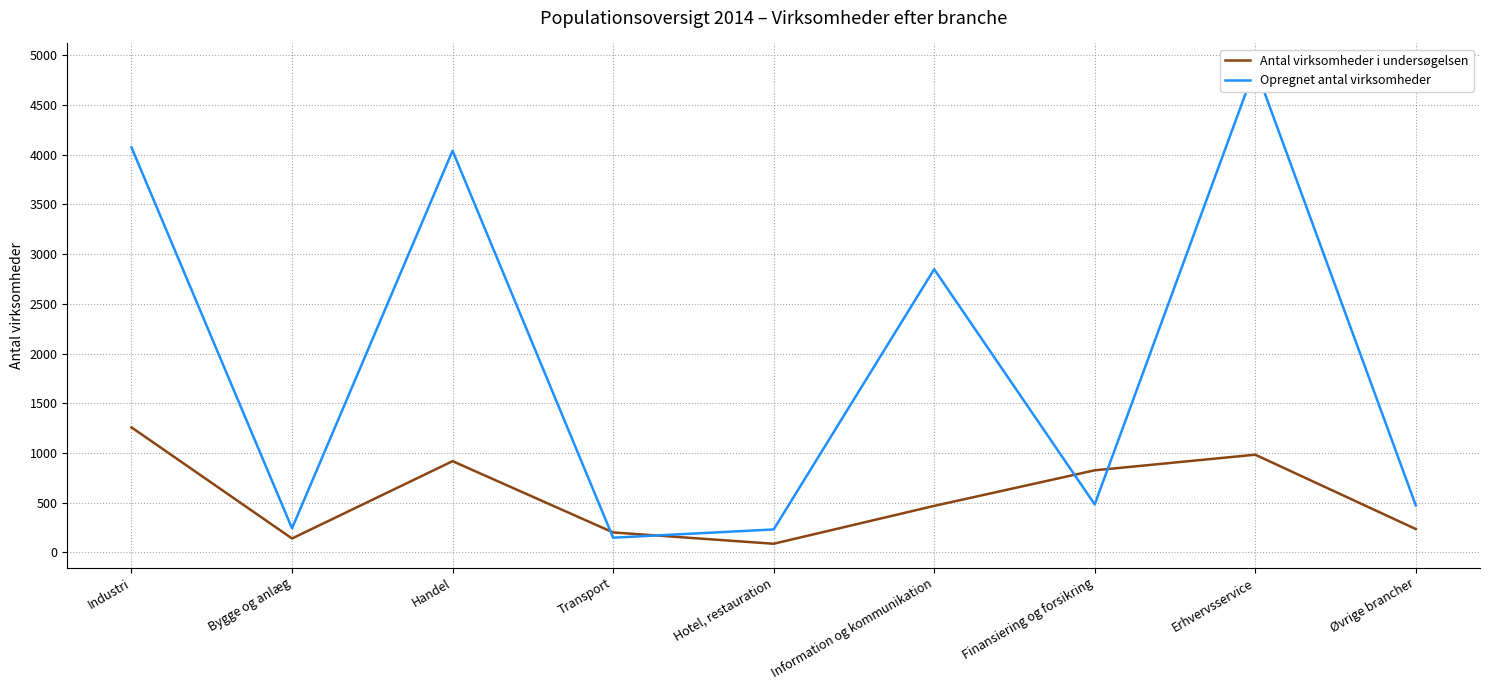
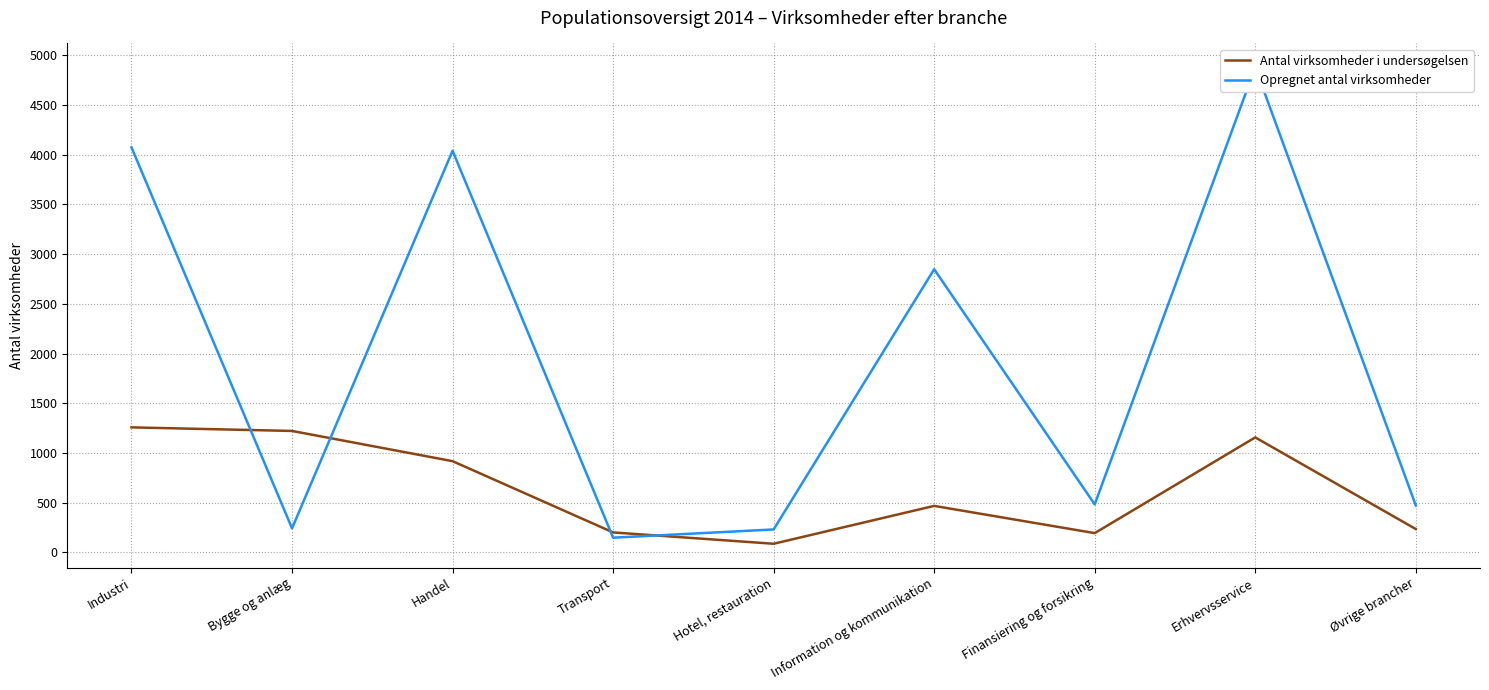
Antal virksomheder i undersøgelsen, Bygge og anlæg: 100 -> 1200
Antal virksomheder i undersøgelsen, Finansiering og forsikring: 800 -> 200
Antal virksomheder i undersøgelsen, Erhvervsservice: 1000 -> 1200
